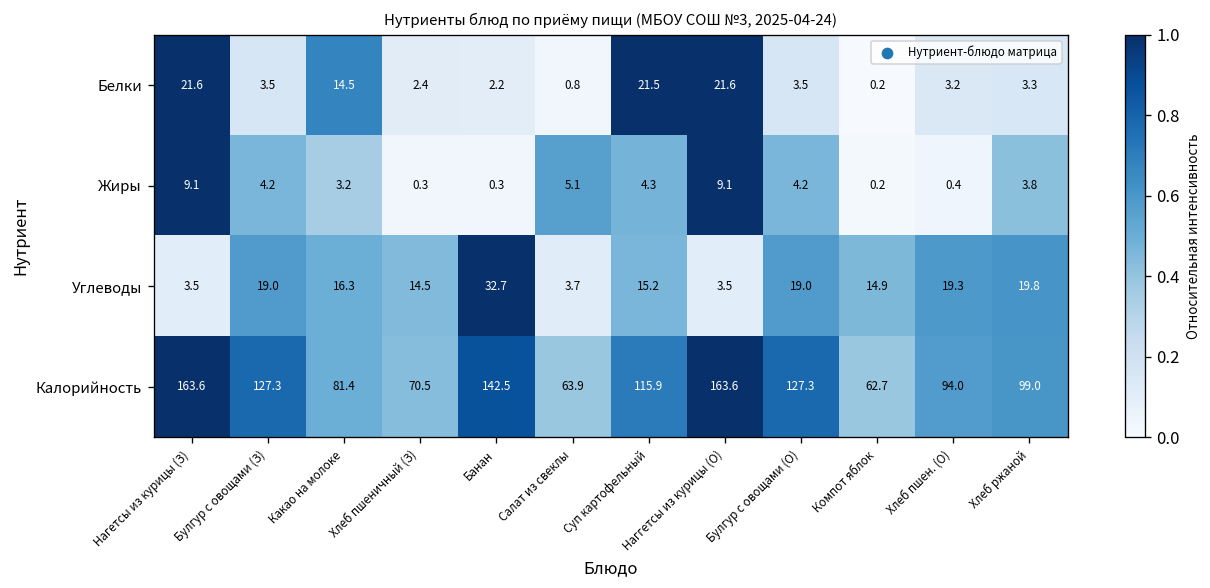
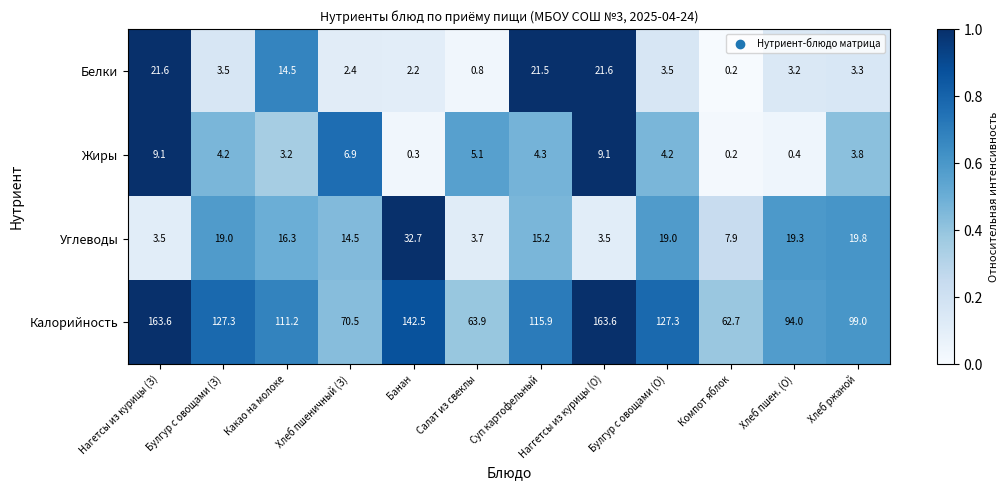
Жиры, Хлеб пшеничный (З): 0.3 -> 6.9
Углеводы, Компот яблок: 14.9 -> 7.9
Калорийность, Какао на молоке: 81.4 -> 111.2
